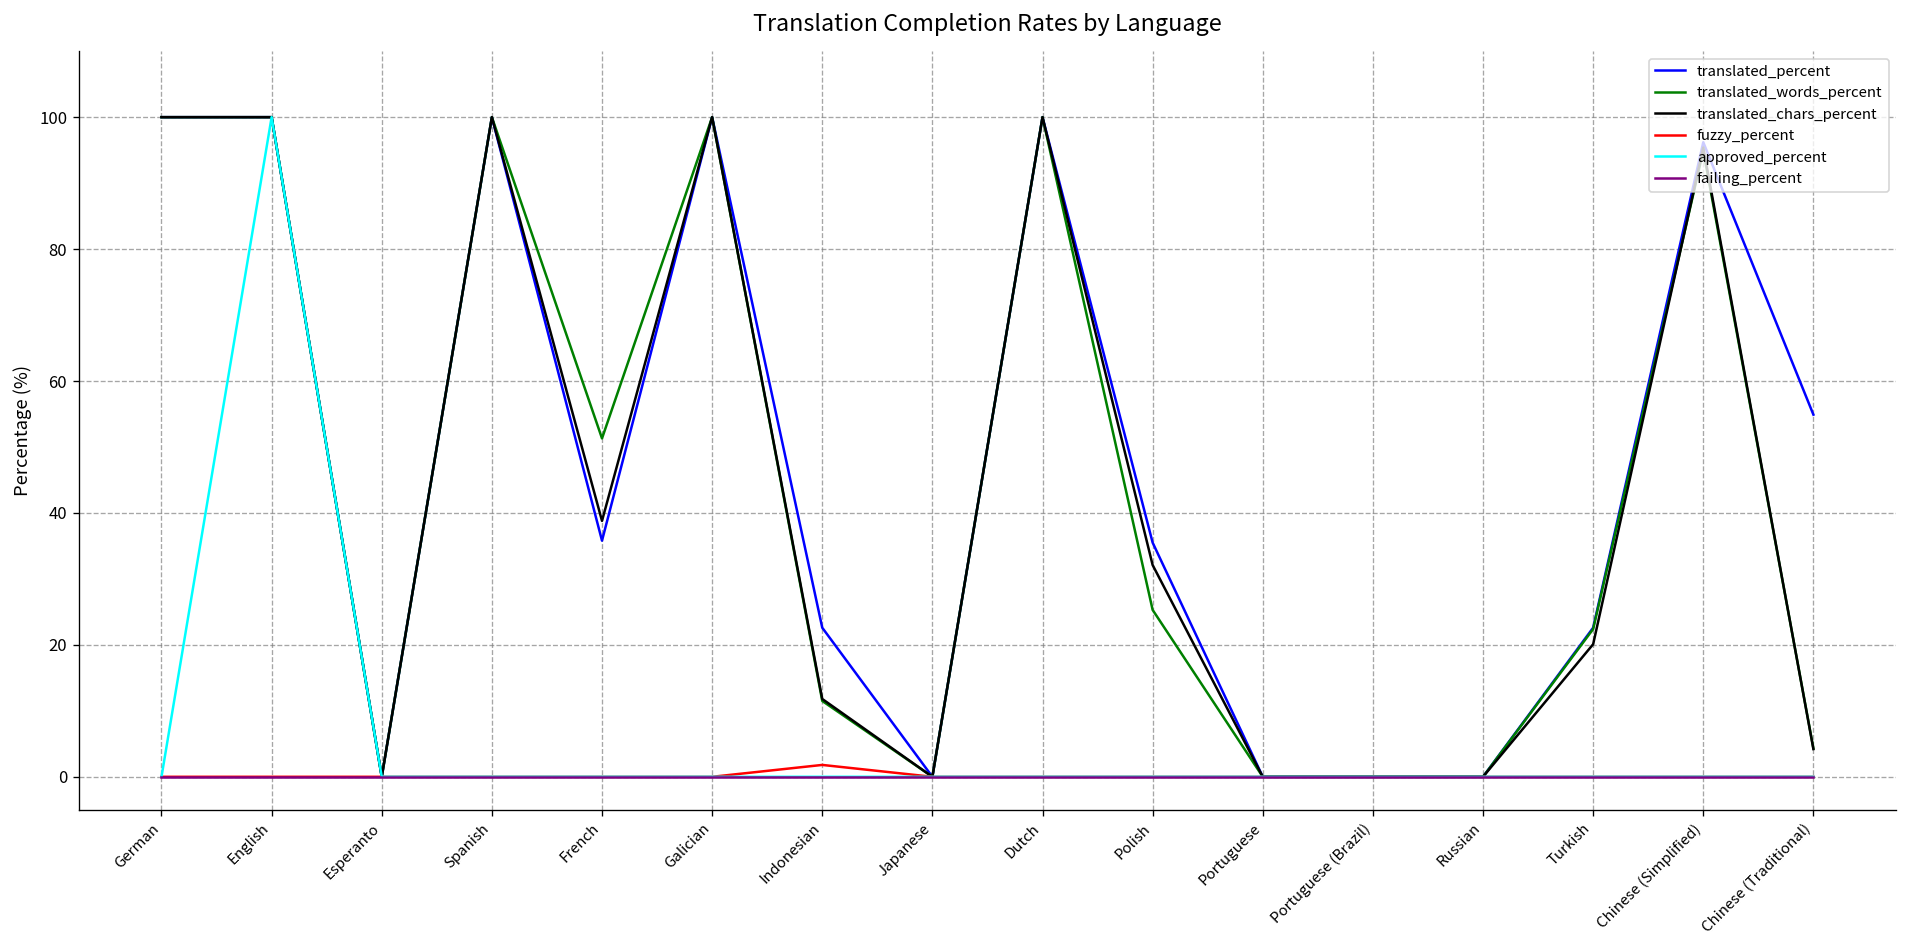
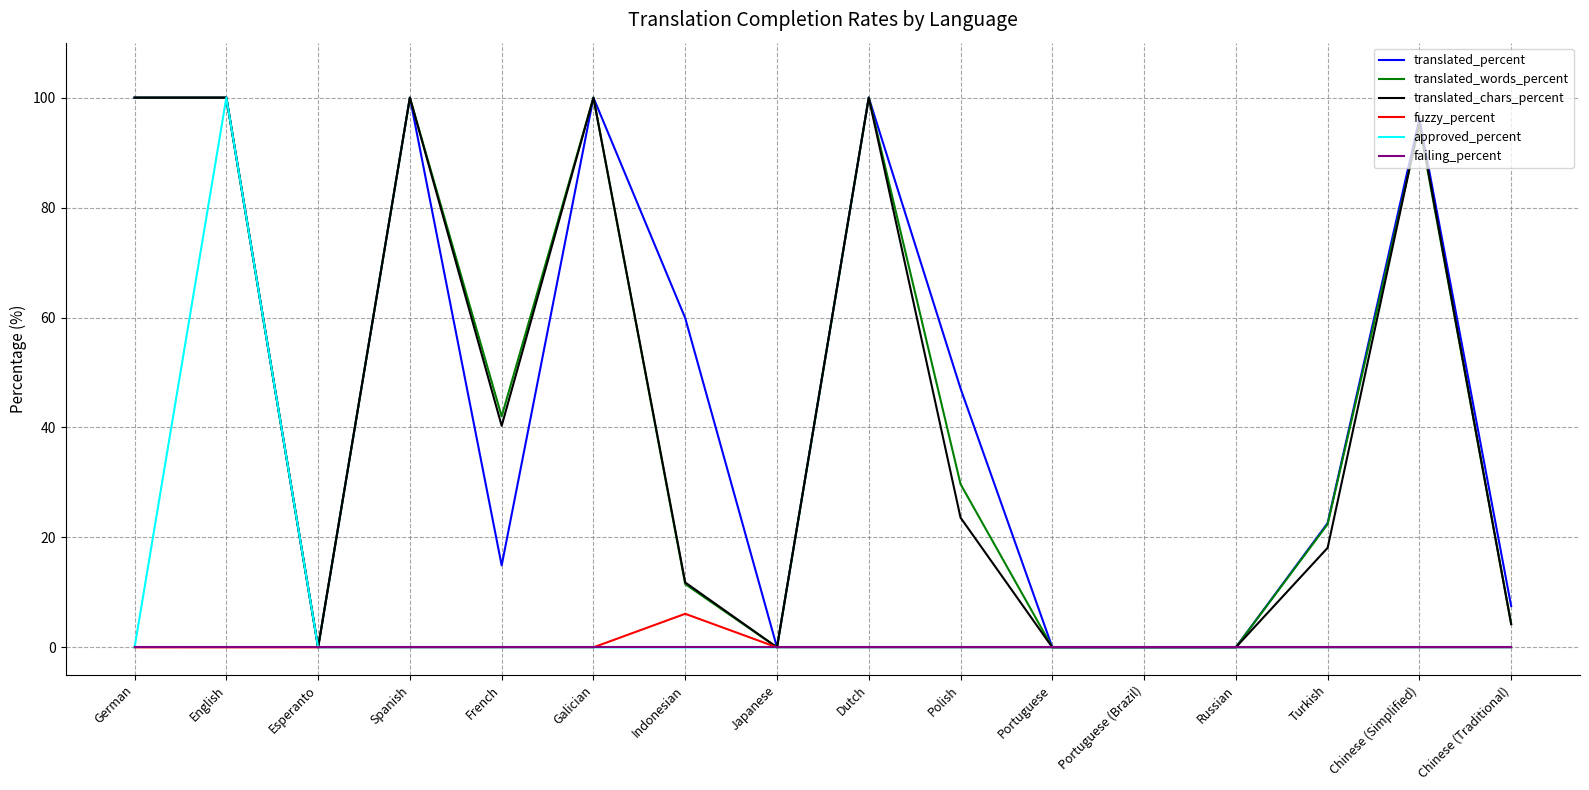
translated_percent, French: 36 -> 15
translated_words_percent, French: 51 -> 42
translated_chars_percent, French: 39 -> 40
translated_percent, Indonesian: 23 -> 60
fuzzy_percent, Indonesian: 2 -> 6
translated_percent, Polish: 36 -> 47
translated_words_percent, Polish: 25 -> 30
translated_chars_percent, Polish: 32 -> 24
translated_chars_percent, Turkish: 20 -> 18
translated_percent, Chinese (Traditional): 55 -> 8
